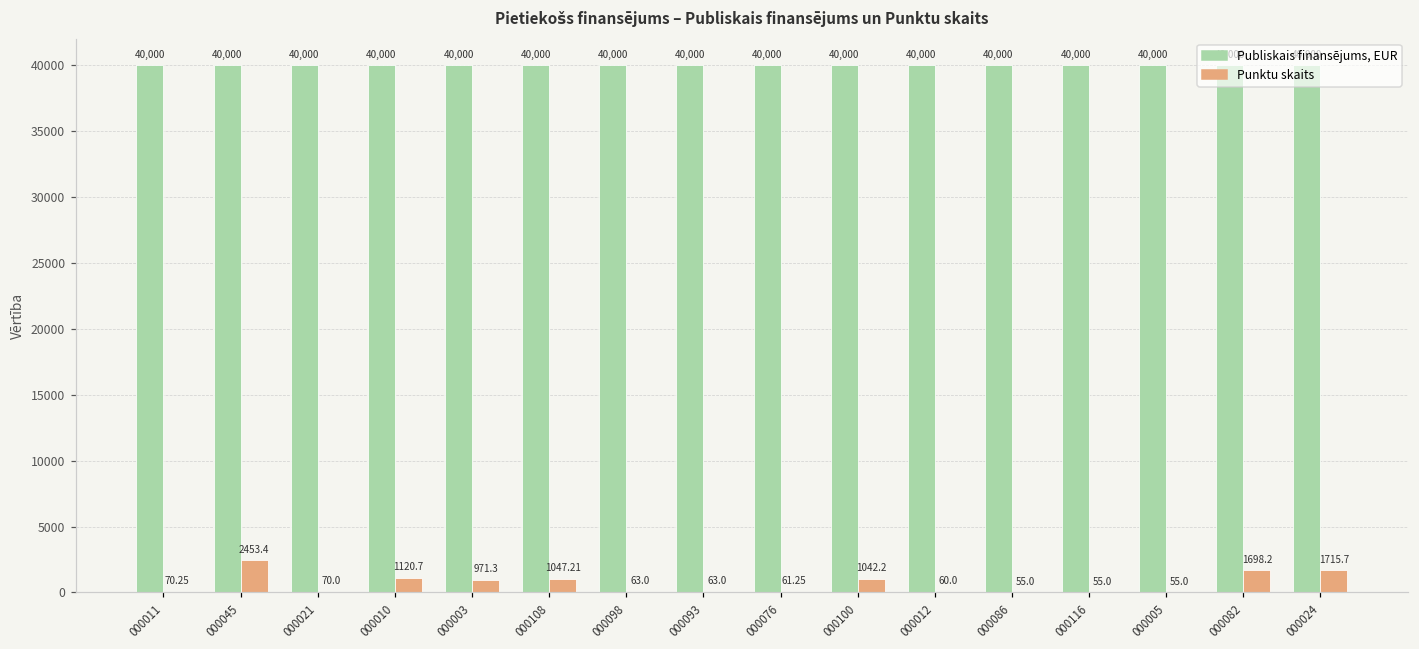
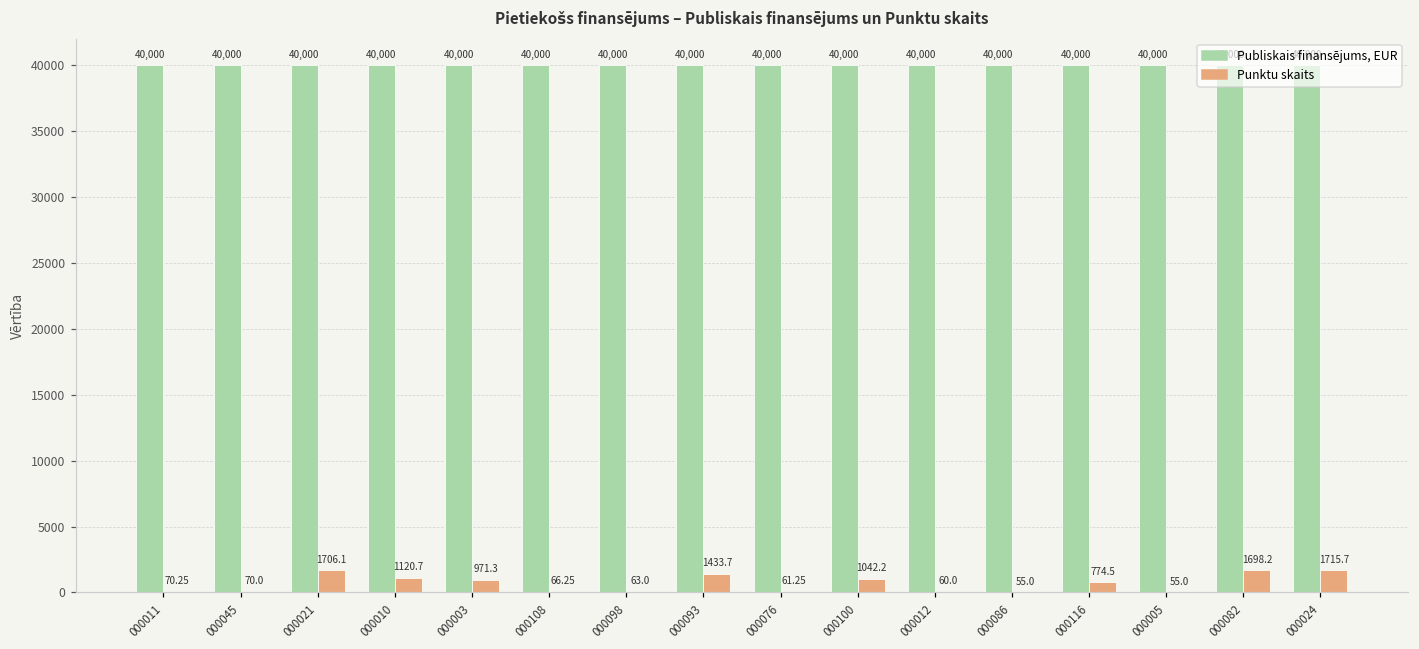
Punktu skaits, 000045: 2453.4 -> 70.0
Punktu skaits, 000021: 70.0 -> 1706.1
Punktu skaits, 000108: 1047.21 -> 66.25
Punktu skaits, 000093: 63.0 -> 1433.7
Punktu skaits, 000116: 55.0 -> 774.5
